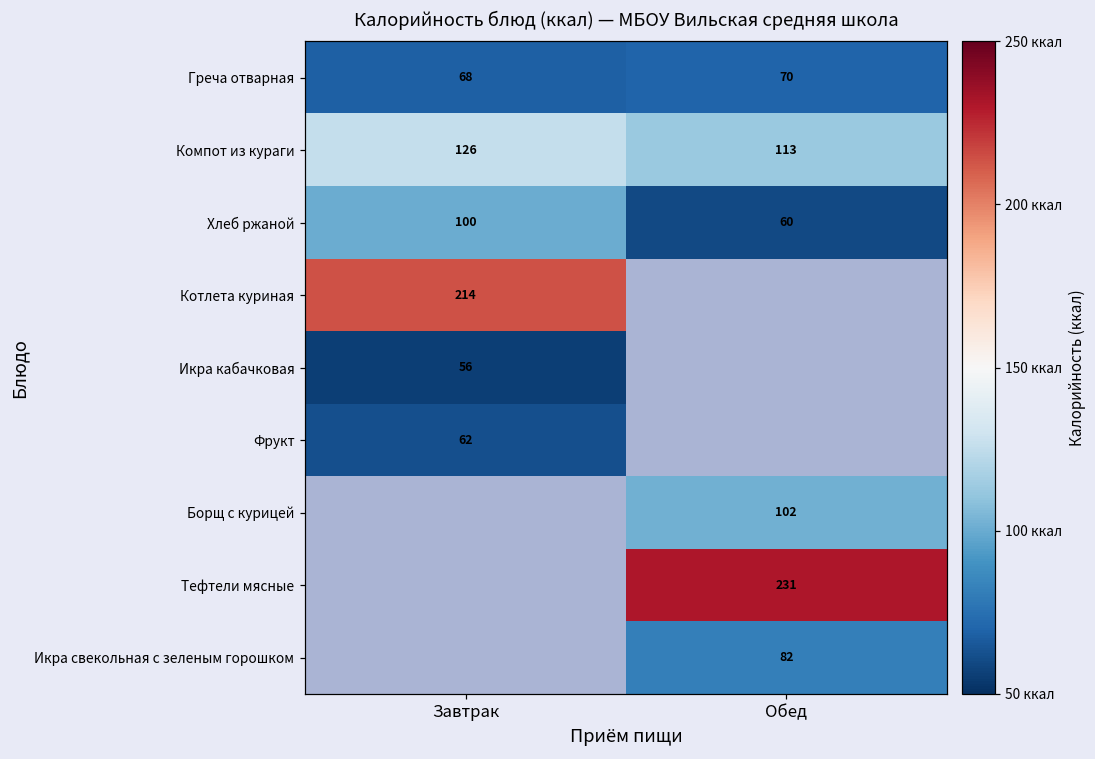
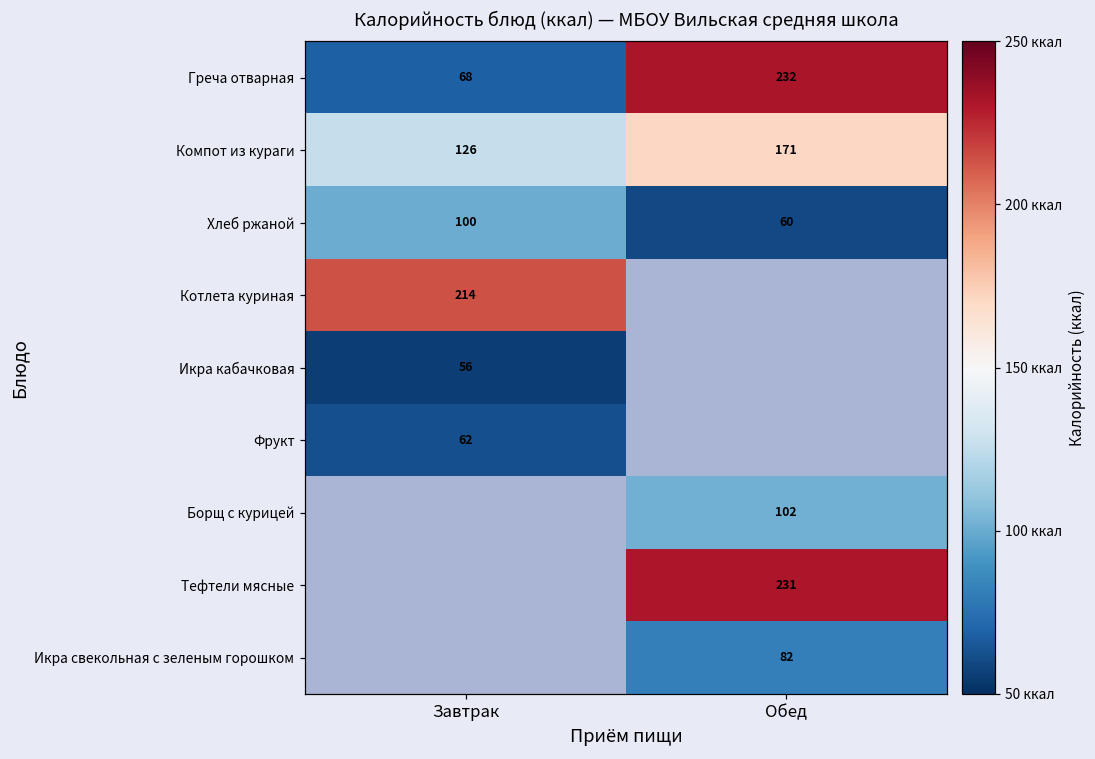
Греча отварная, Обед: 70 -> 232
Компот из кураги, Обед: 113 -> 171
